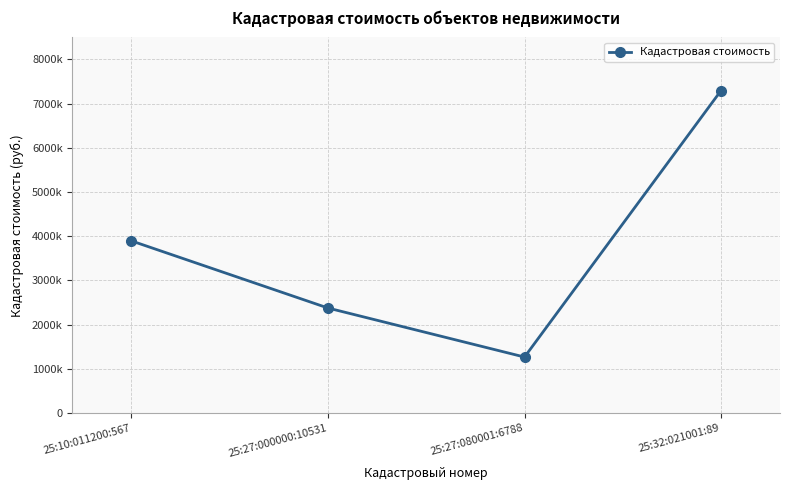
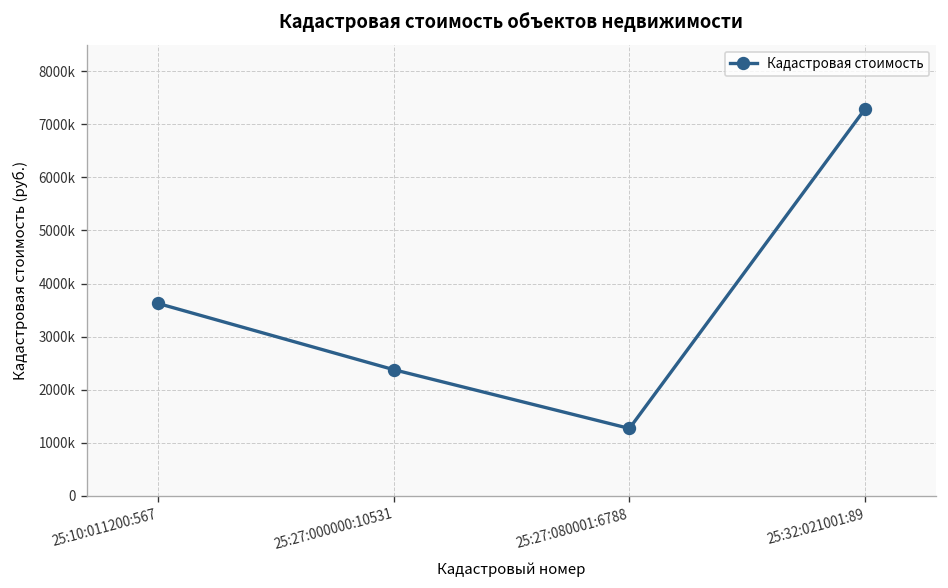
25:10:011200:567: 3900000 -> 3600000
